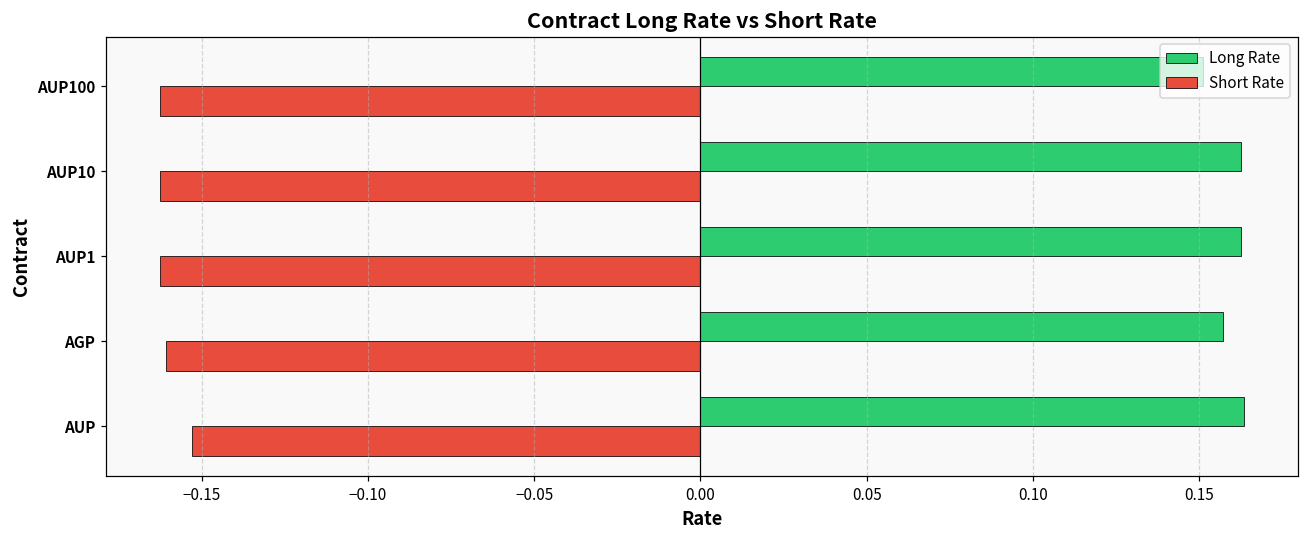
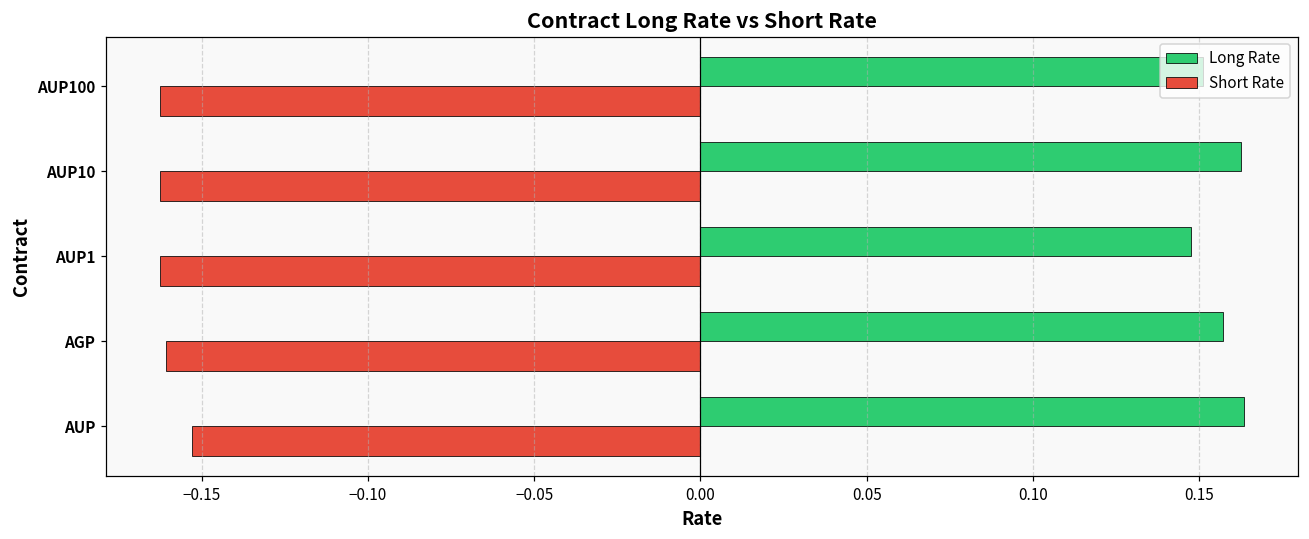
Long Rate, AUP1: 0.162 -> 0.148
